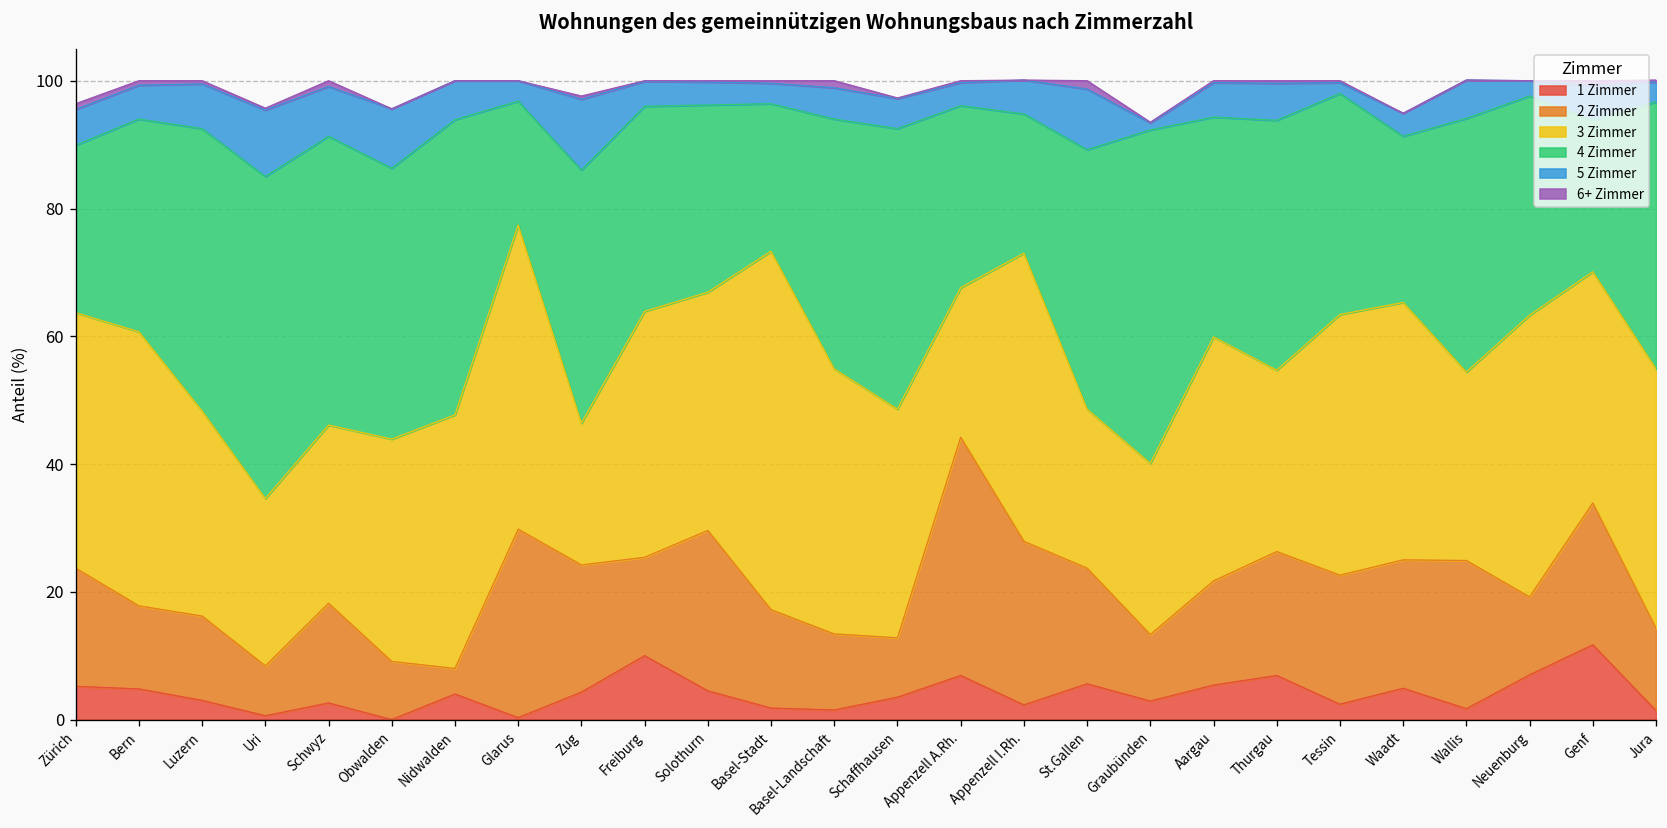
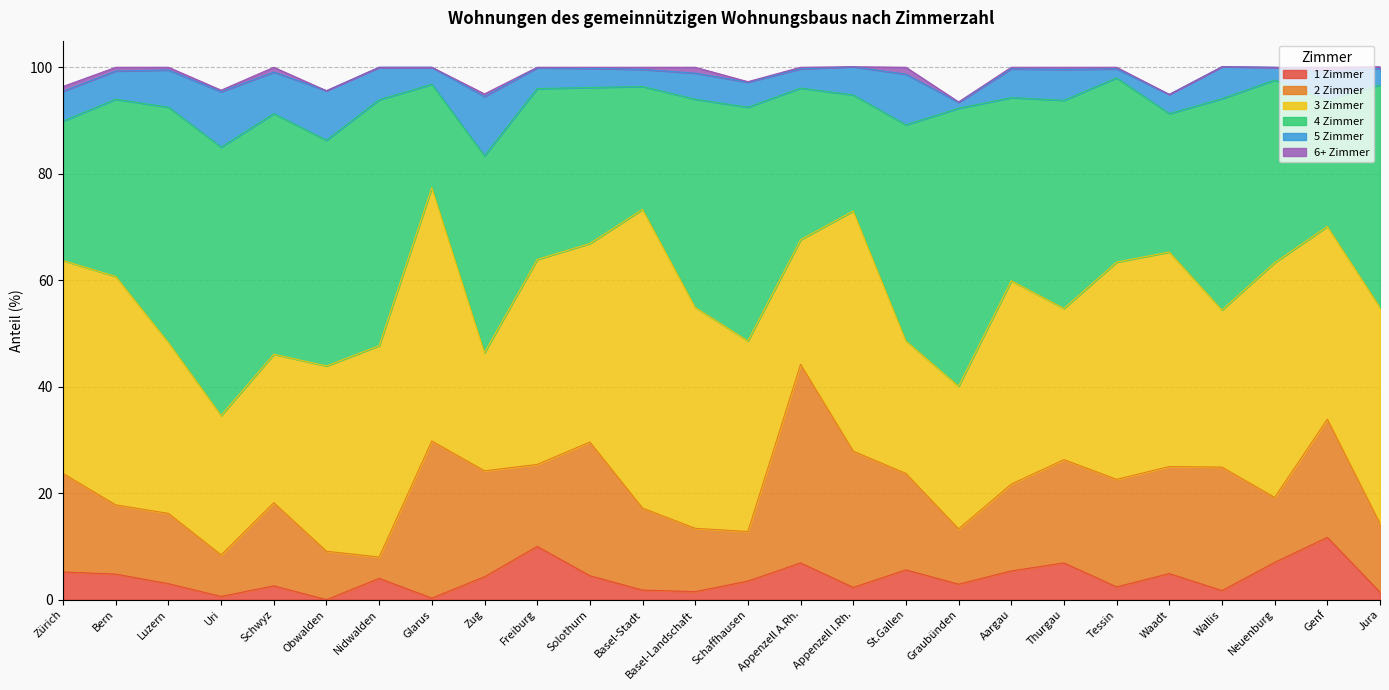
4 Zimmer, Zug: 40 -> 37
